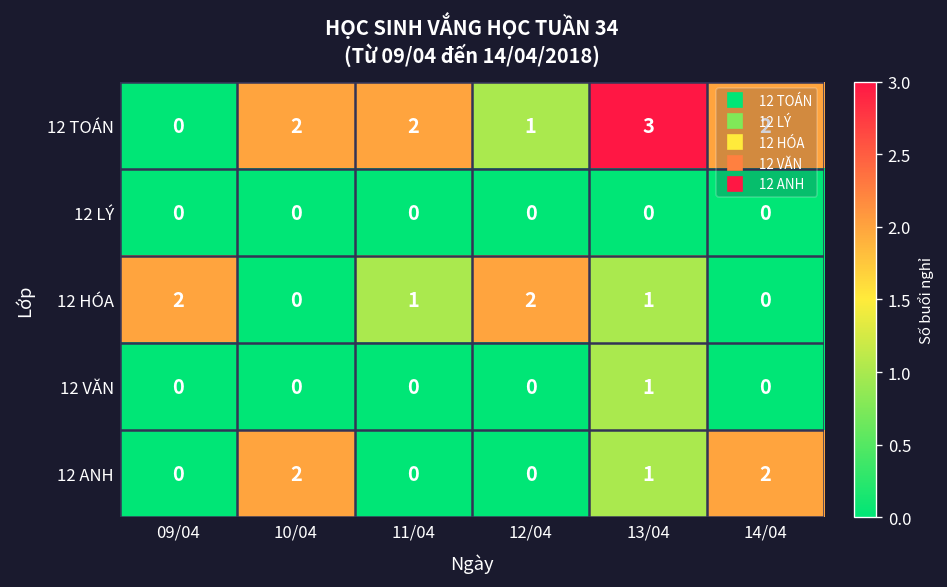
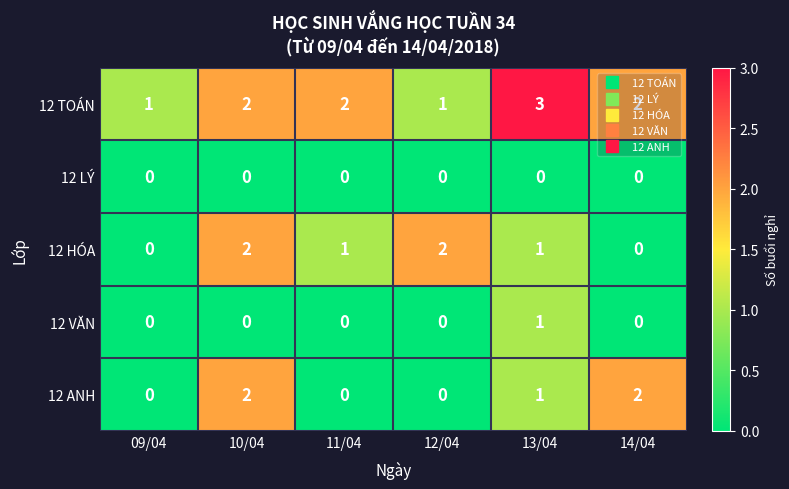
12 TOÁN, 09/04: 0 -> 1
12 HÓA, 09/04: 2 -> 0
12 HÓA, 10/04: 0 -> 2
